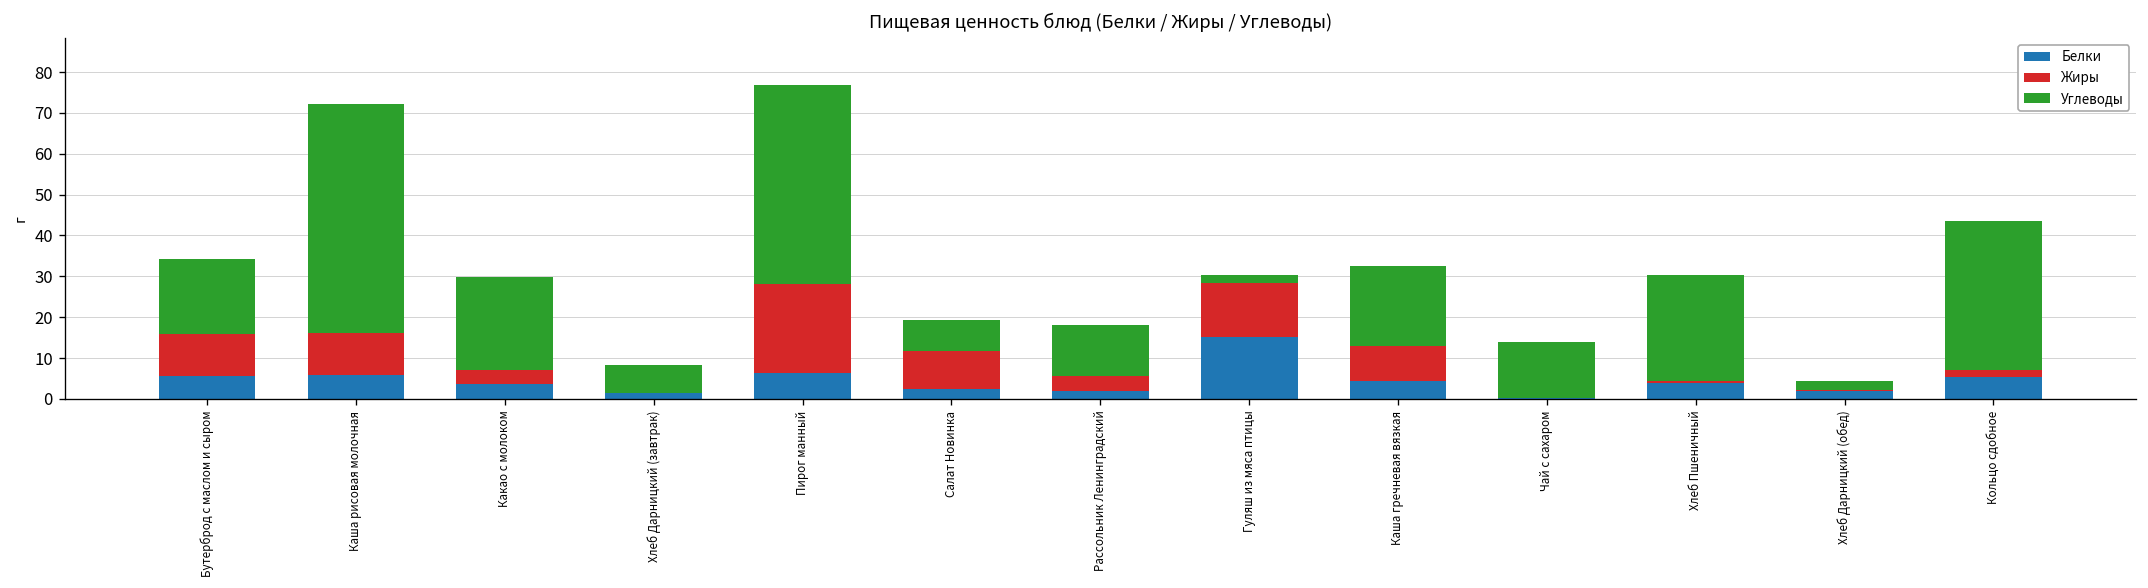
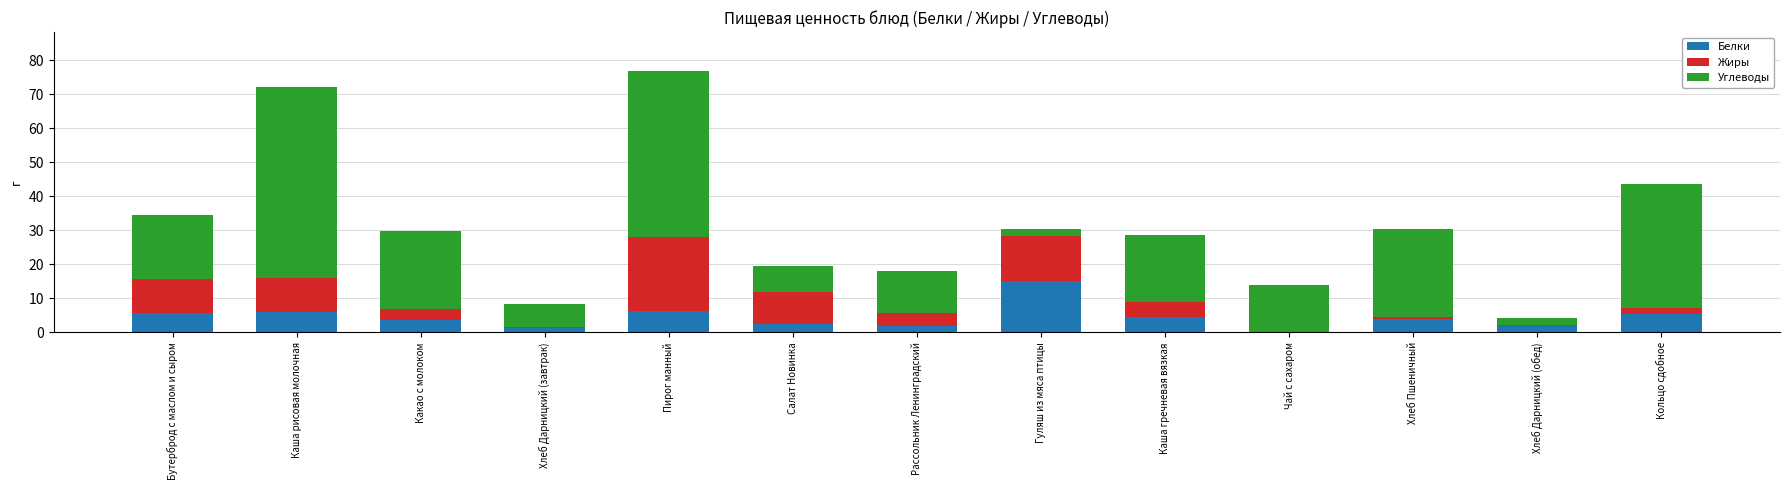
Жиры, Каша гречневая вязкая: 9 -> 4
